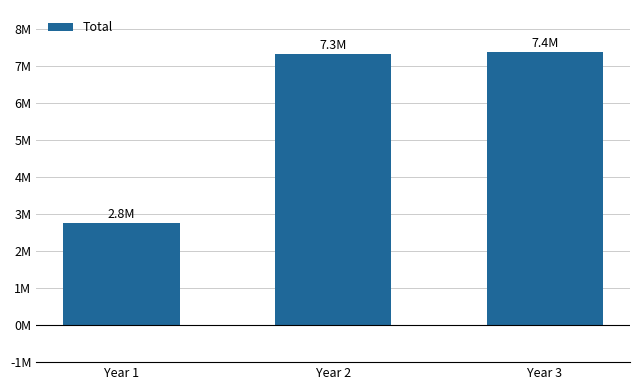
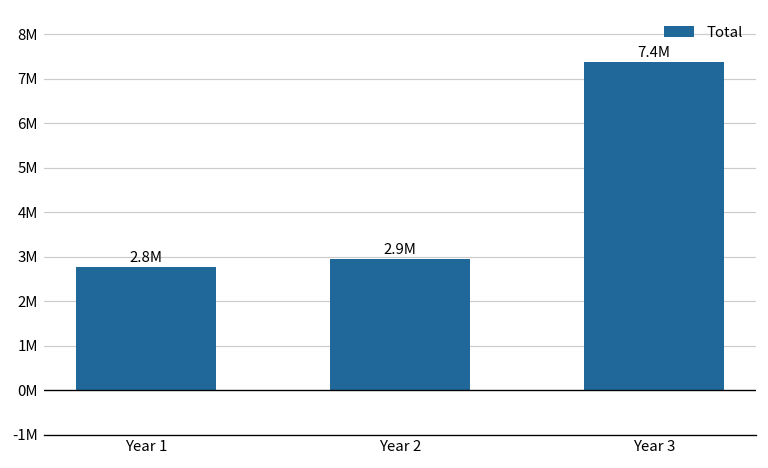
Year 2: 7.3M -> 2.9M
